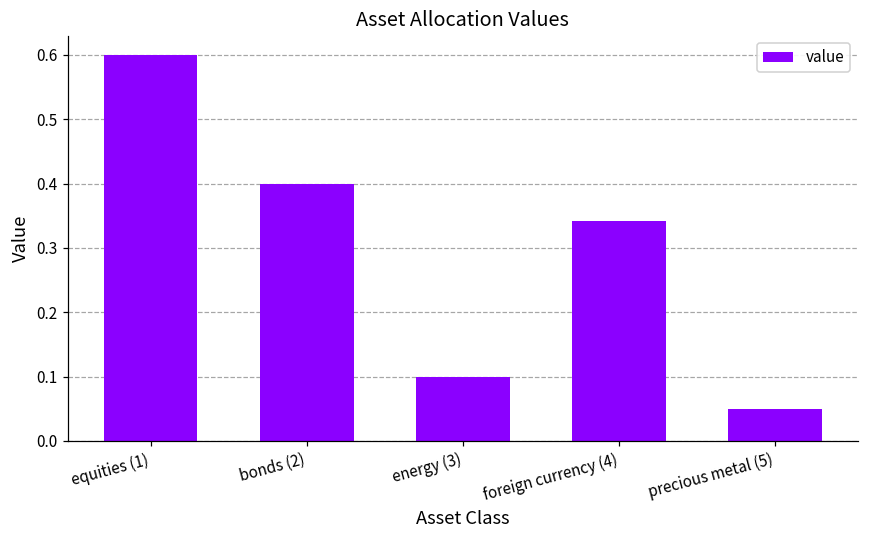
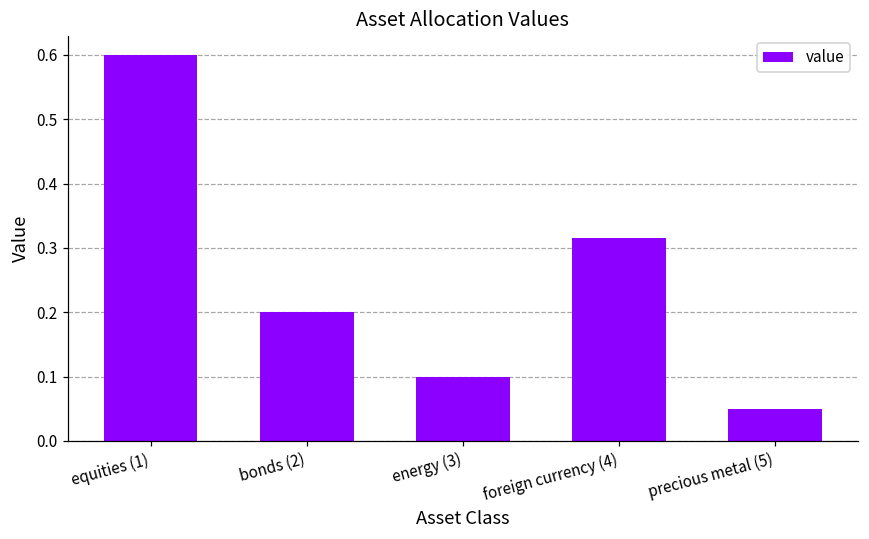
bonds (2): 0.4 -> 0.2
foreign currency (4): 0.34 -> 0.32
